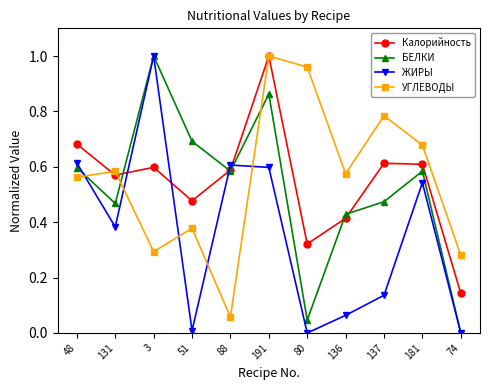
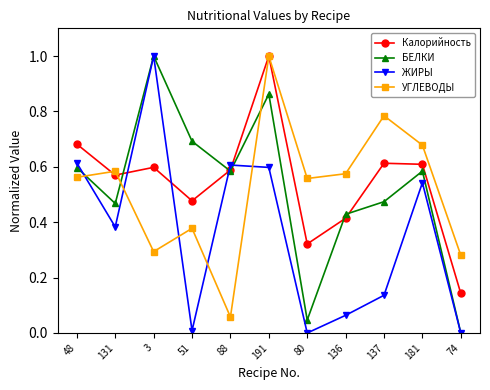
УГЛЕВОДЫ, 80: 0.96 -> 0.56
